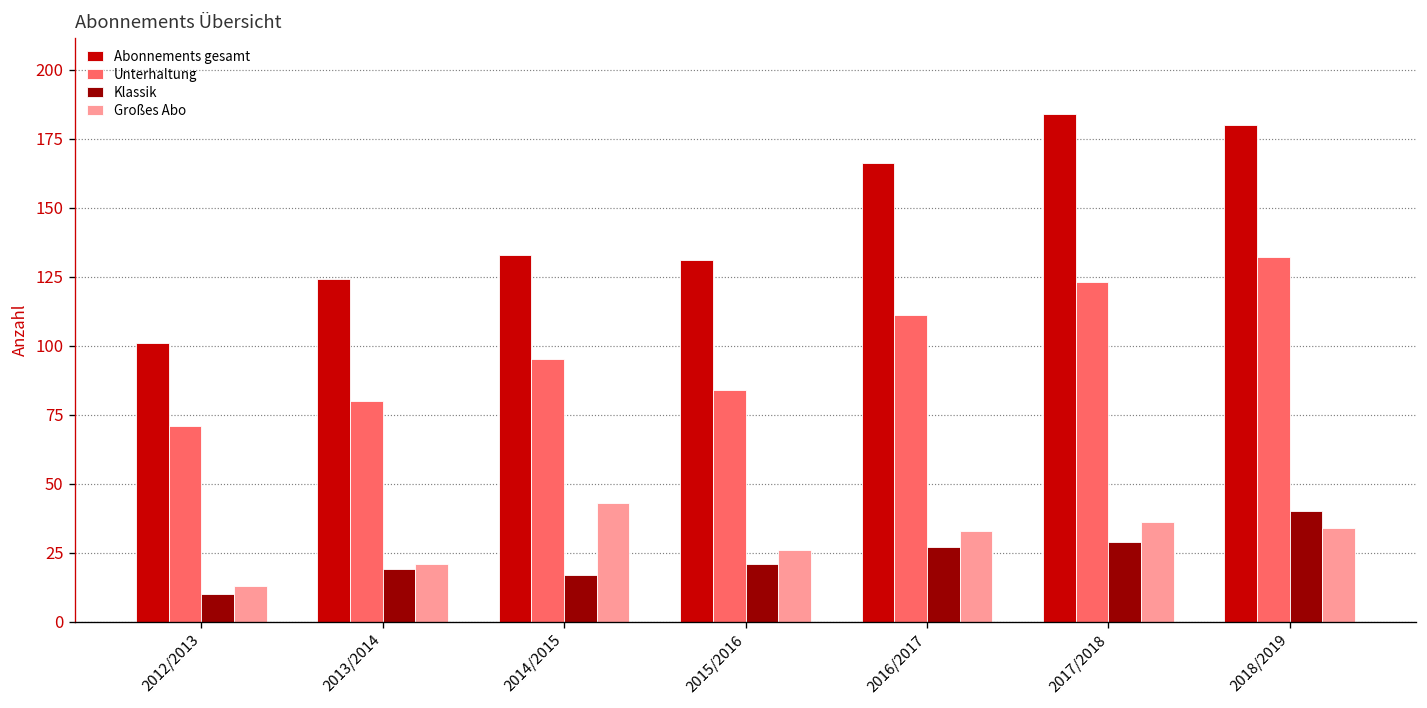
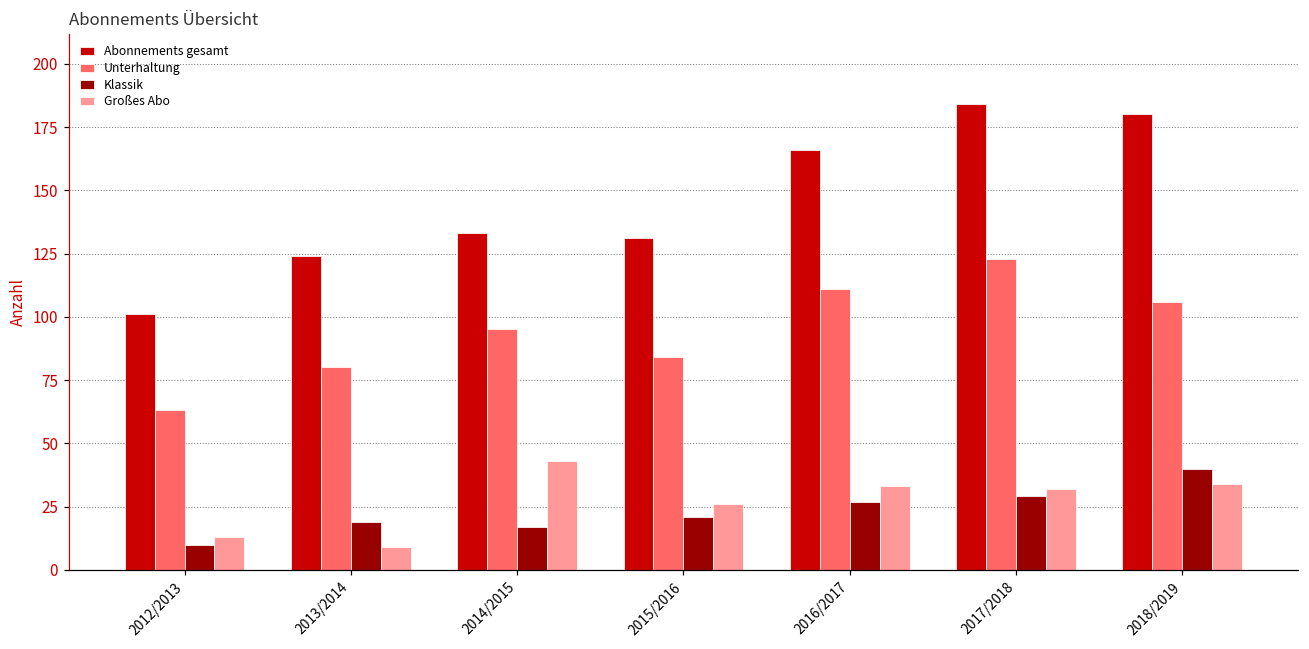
Unterhaltung, 2012/2013: 71 -> 63
Großes Abo, 2013/2014: 21 -> 9
Großes Abo, 2017/2018: 36 -> 32
Unterhaltung, 2018/2019: 132 -> 106
